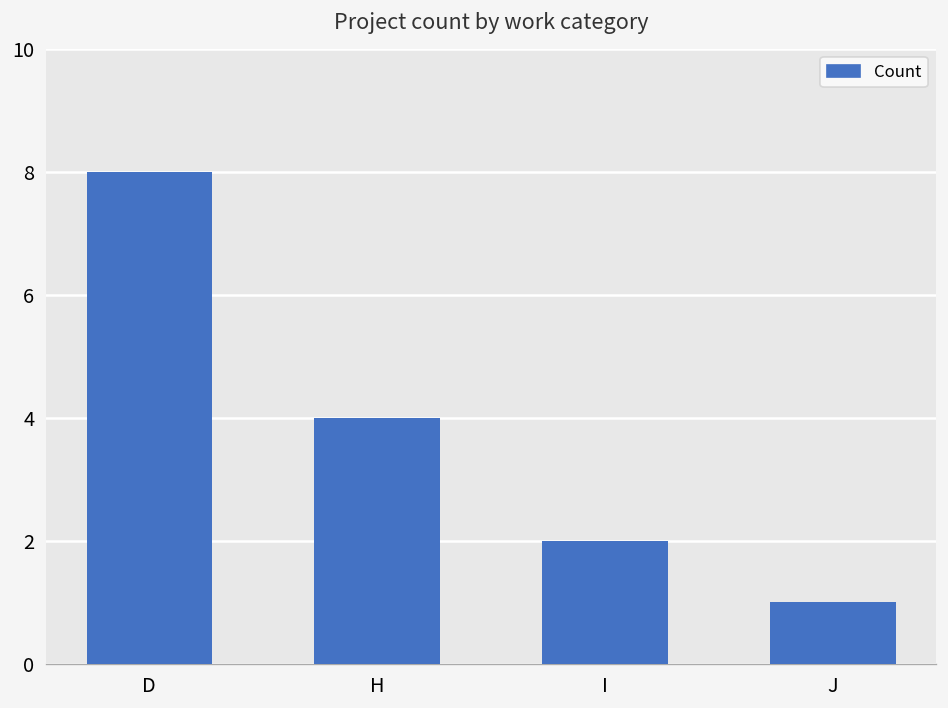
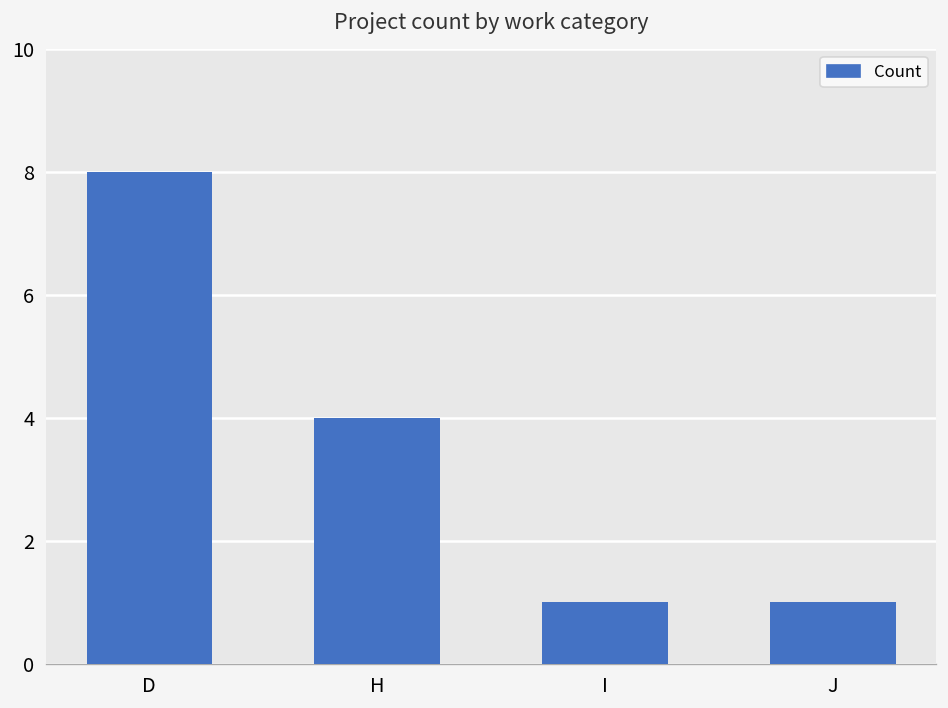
I: 2 -> 1
